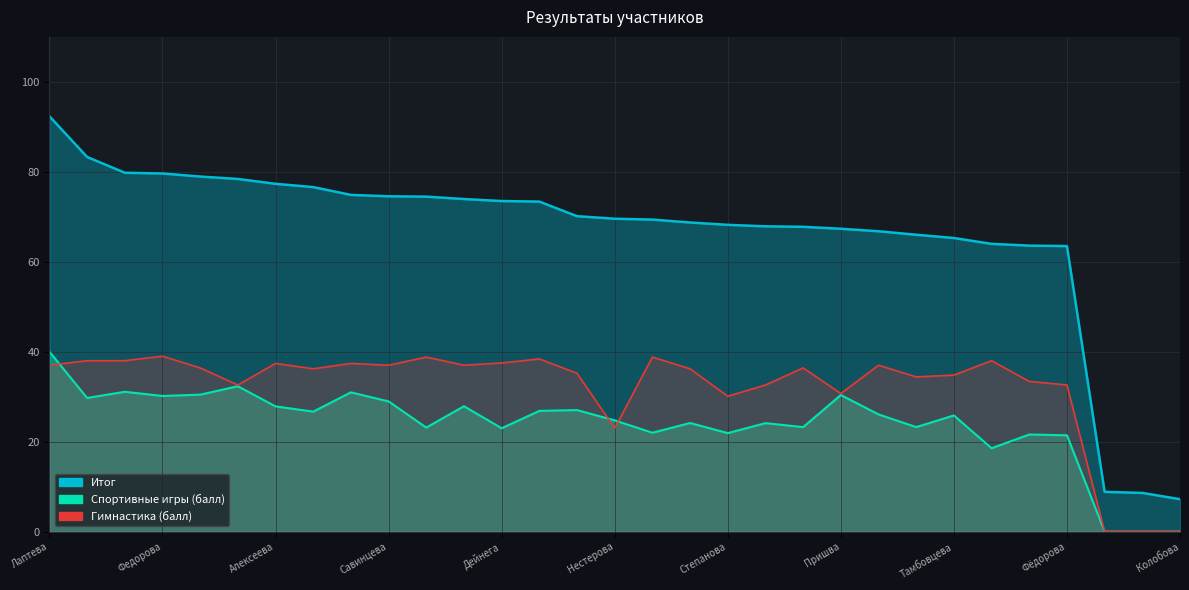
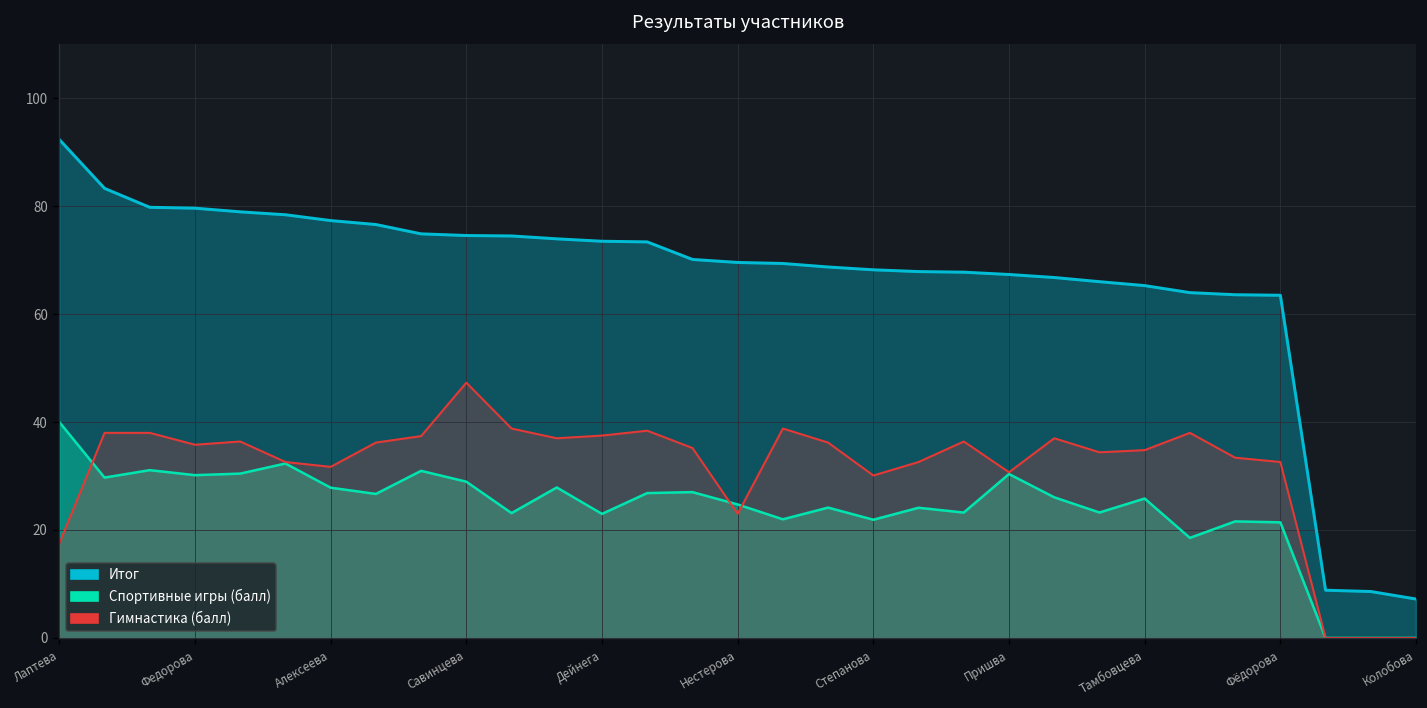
Гимнастика (балл), Лаптева: 37 -> 18
Гимнастика (балл), Федорова: 39 -> 36
Гимнастика (балл), Алексеева: 37 -> 32
Гимнастика (балл), Савинцева: 37 -> 47
